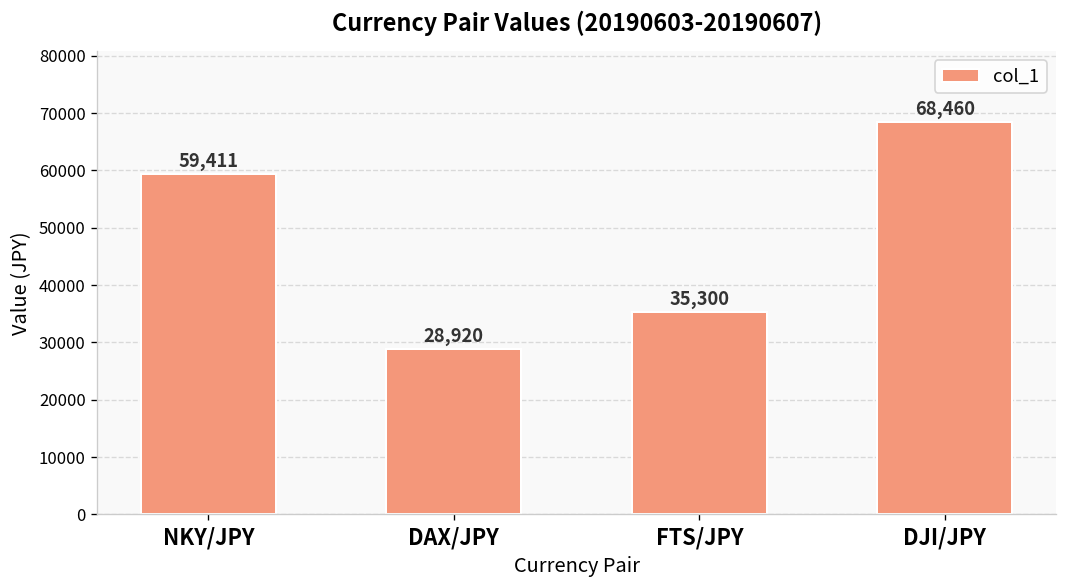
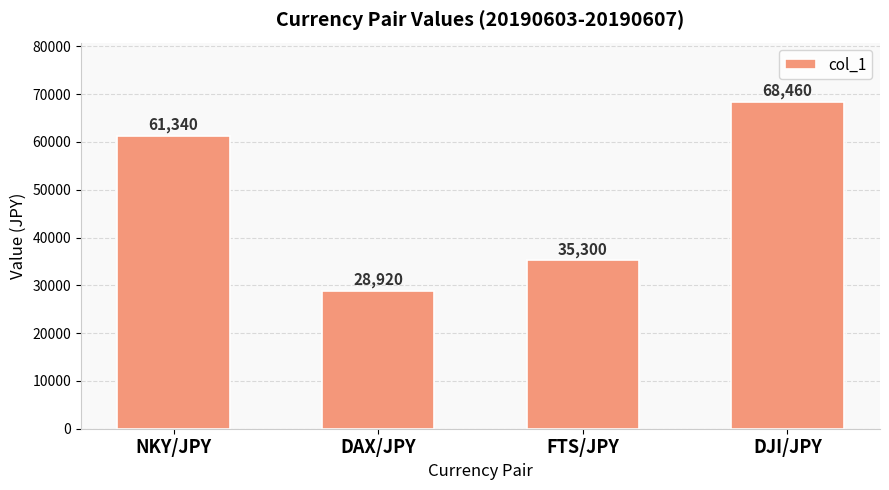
NKY/JPY: 59,411 -> 61,340
